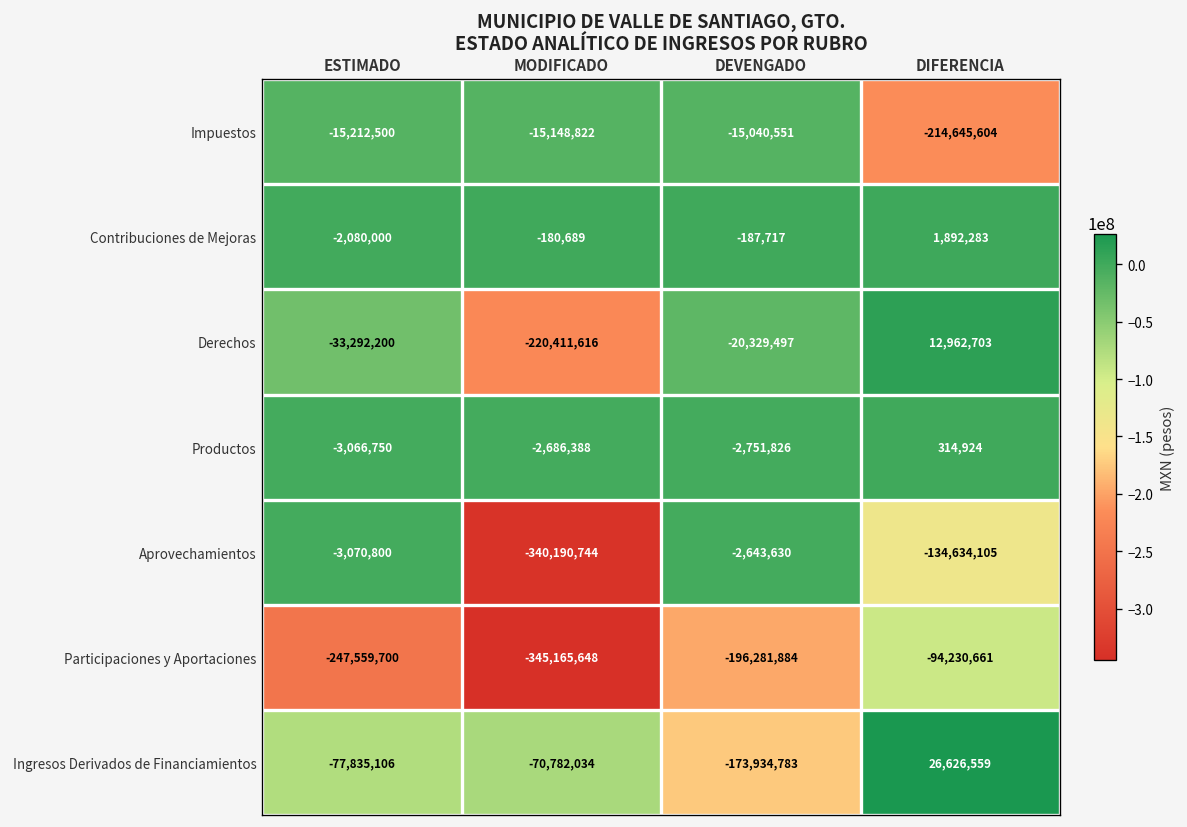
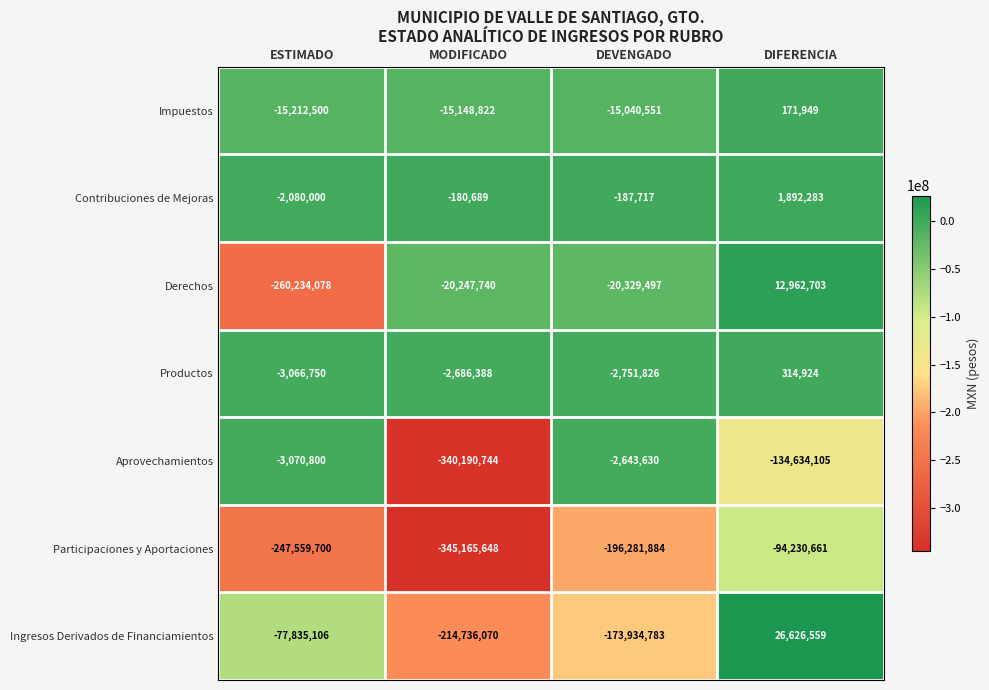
Impuestos, DIFERENCIA: -214,645,604 -> 171,949
Derechos, ESTIMADO: -33,292,200 -> -260,234,078
Derechos, MODIFICADO: -220,411,616 -> -20,247,740
Ingresos Derivados de Financiamientos, MODIFICADO: -70,782,034 -> -214,736,070
